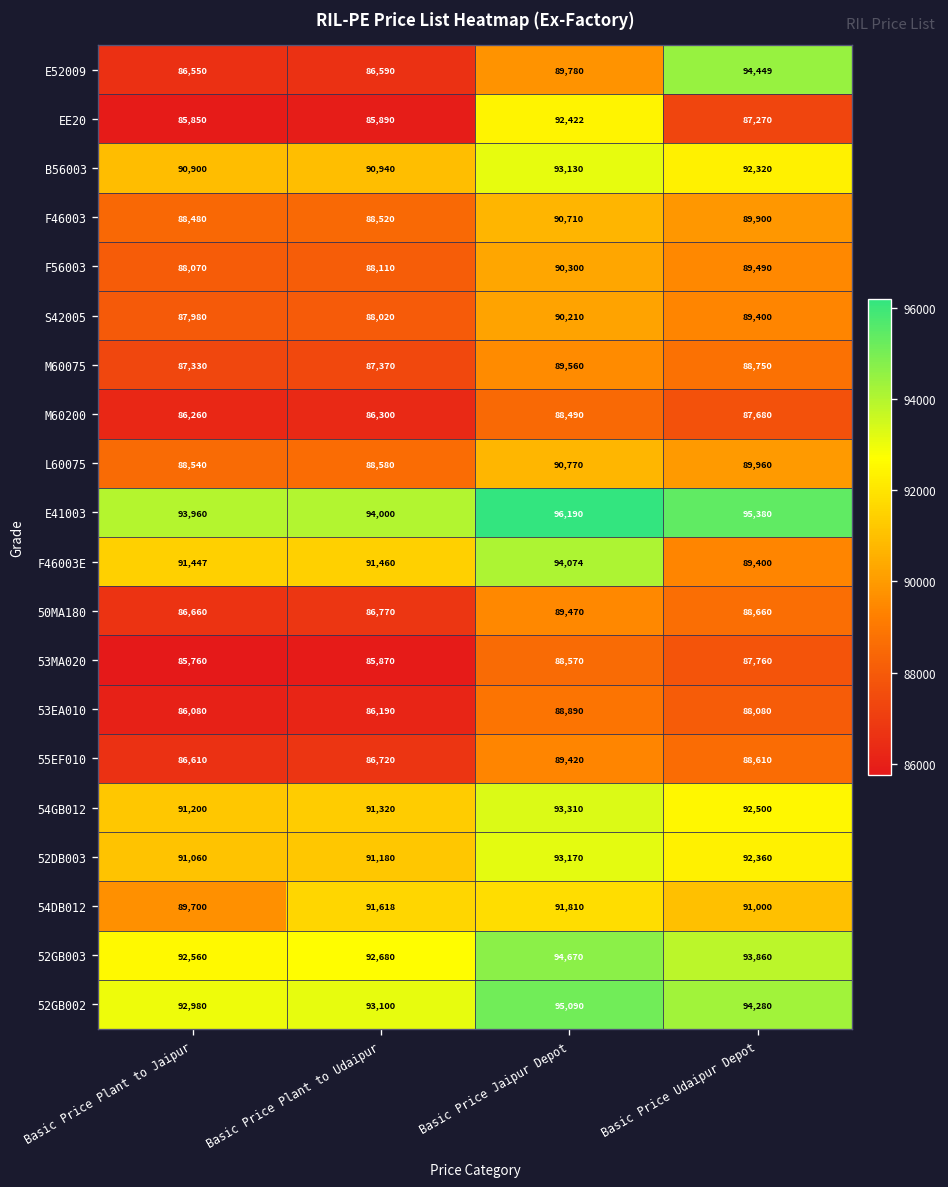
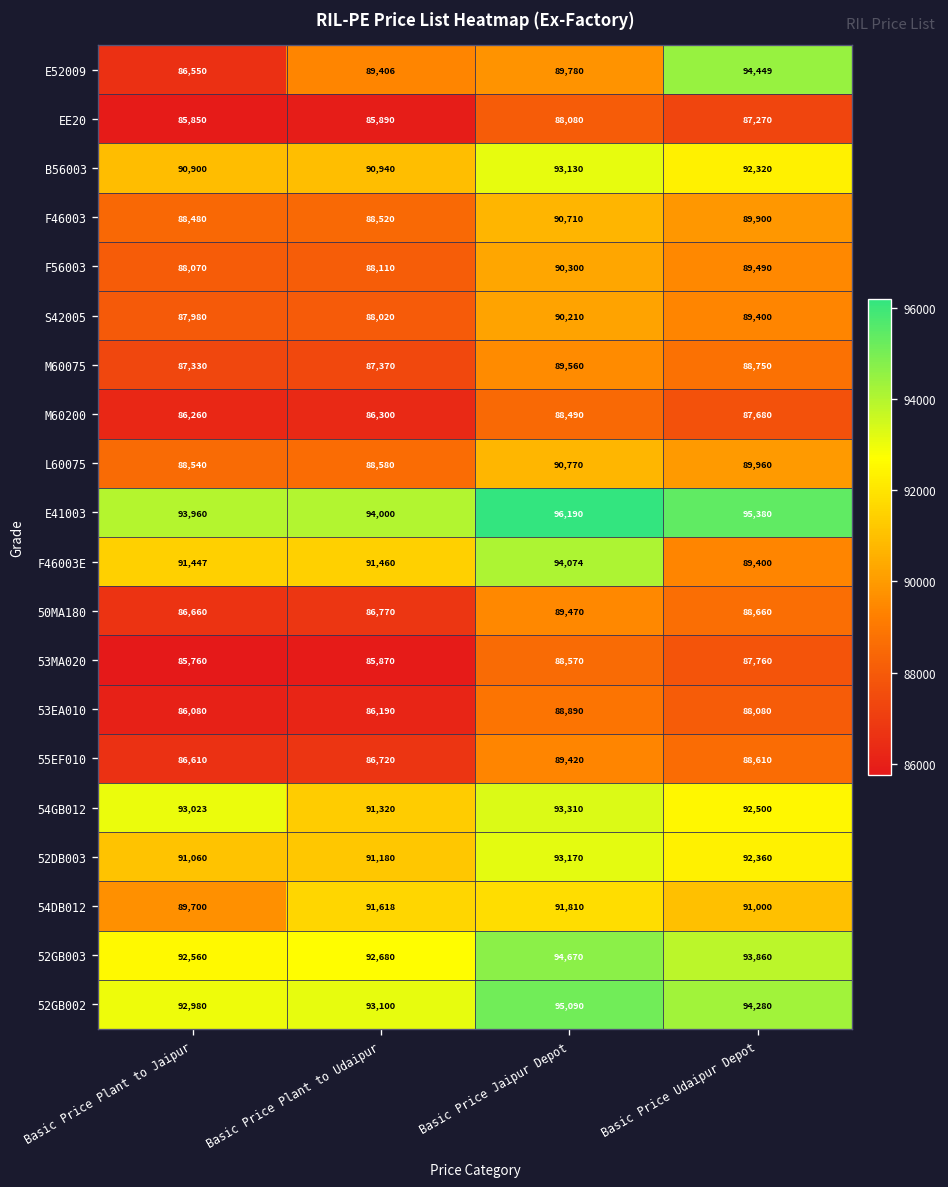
E52009, Basic Price Plant to Udaipur: 86,590 -> 89,406
EE20, Basic Price Jaipur Depot: 92,422 -> 88,080
54GB012, Basic Price Plant to Jaipur: 91,200 -> 93,023
